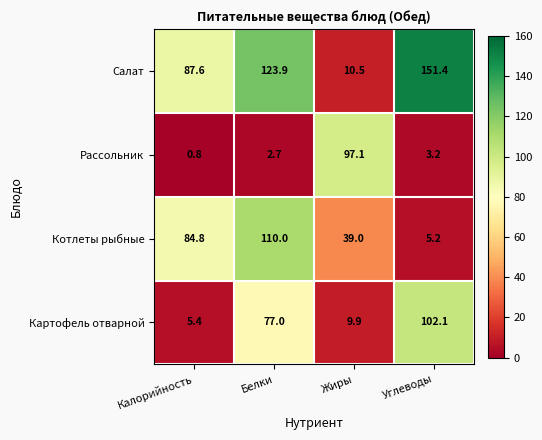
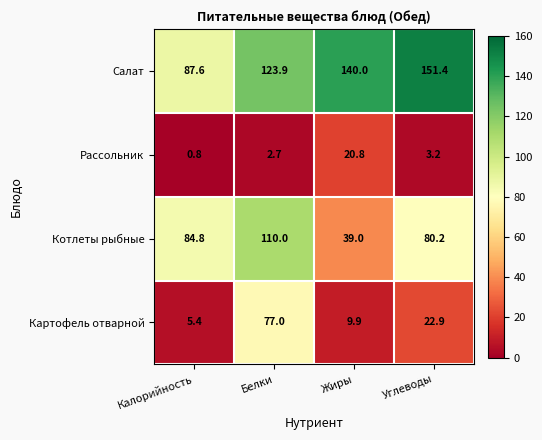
Салат, Жиры: 10.5 -> 140.0
Рассольник, Жиры: 97.1 -> 20.8
Котлеты рыбные, Углеводы: 5.2 -> 80.2
Картофель отварной, Углеводы: 102.1 -> 22.9
